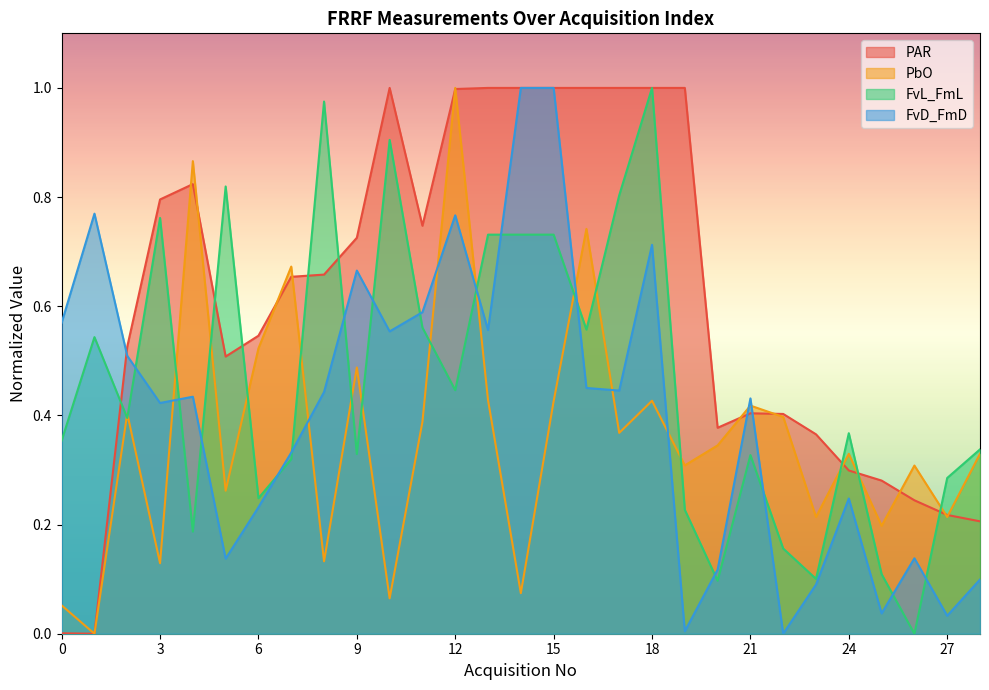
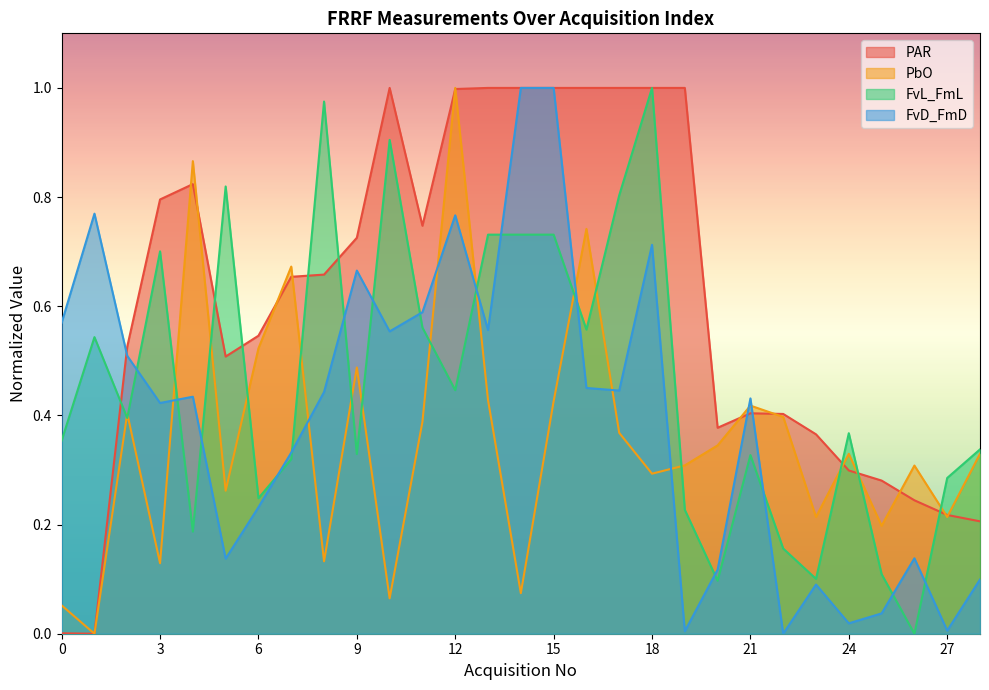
FvL_FmL, 3: 0.76 -> 0.70
PbO, 18: 0.43 -> 0.29
FvD_FmD, 24: 0.25 -> 0.02
FvD_FmD, 27: 0.03 -> 0.01
